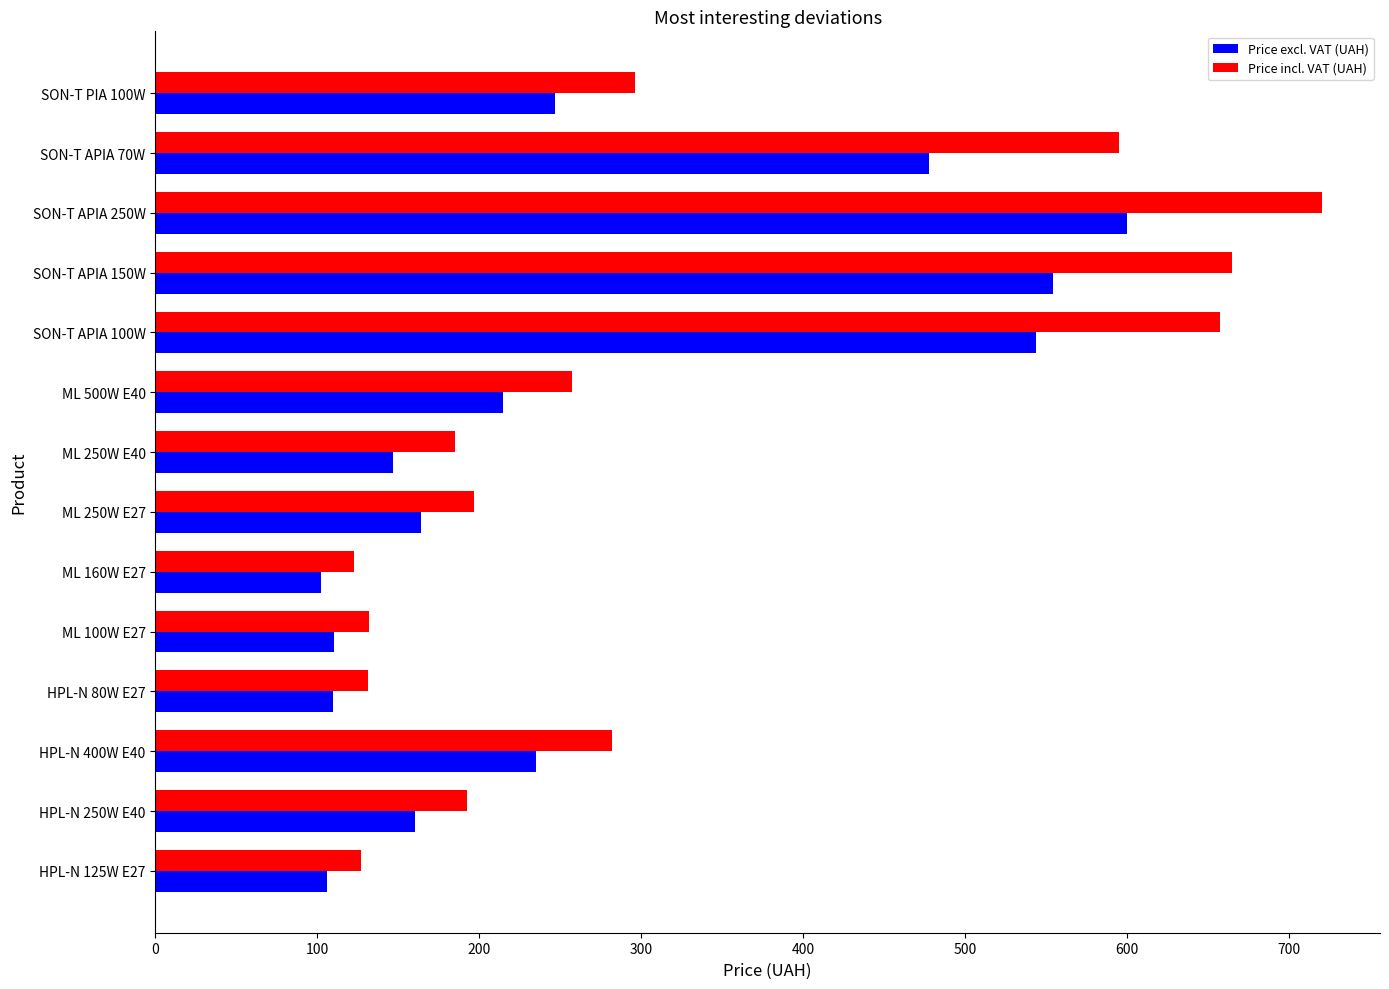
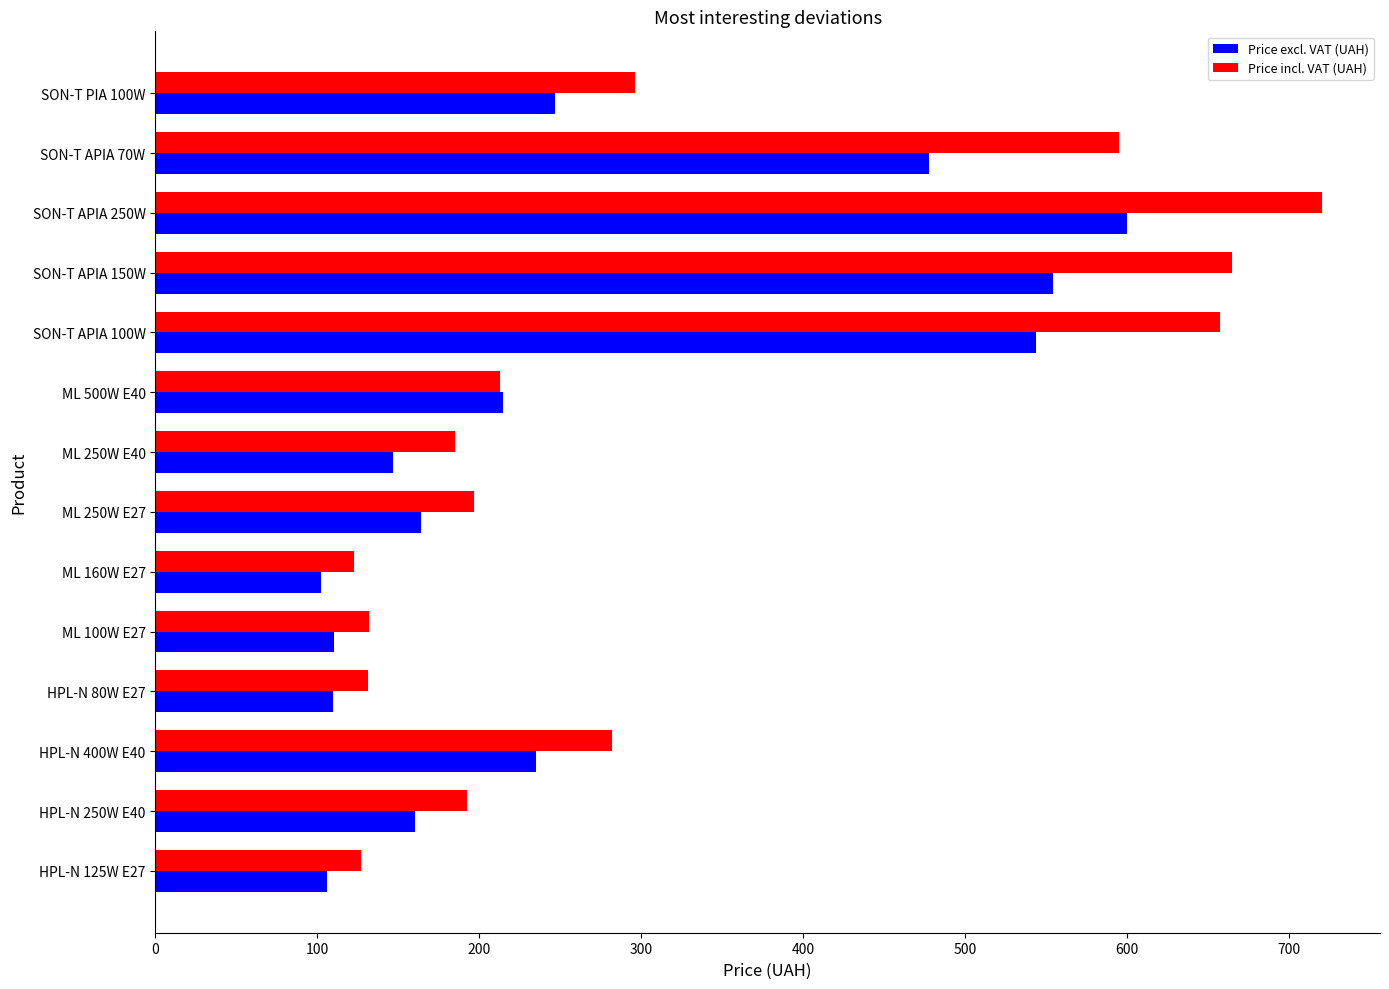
Price incl. VAT (UAH), ML 500W E40: 257 -> 213
